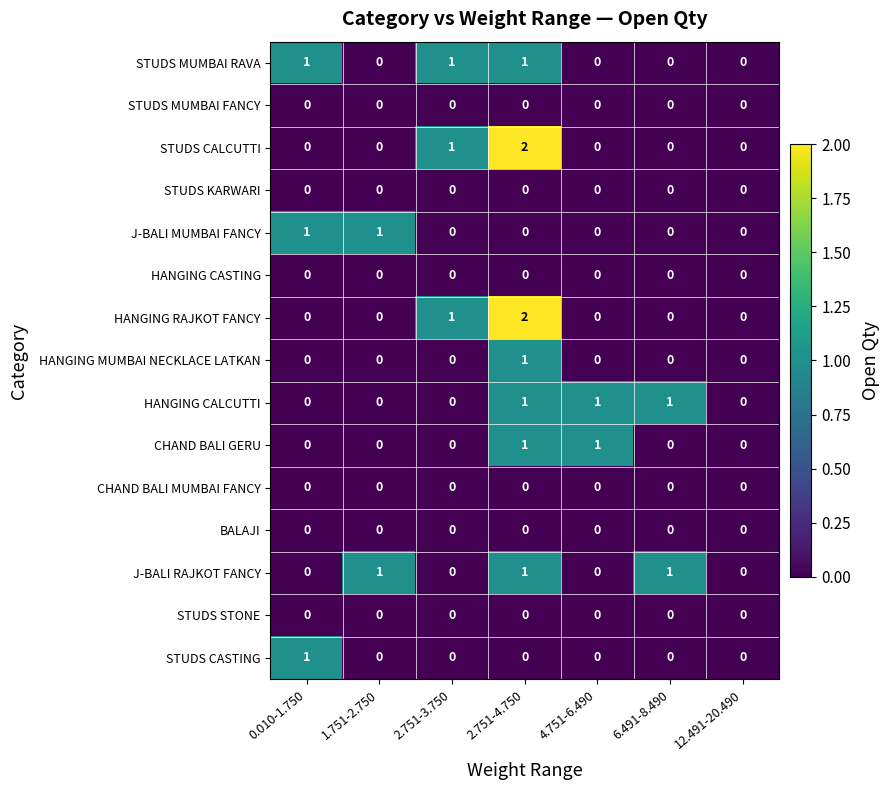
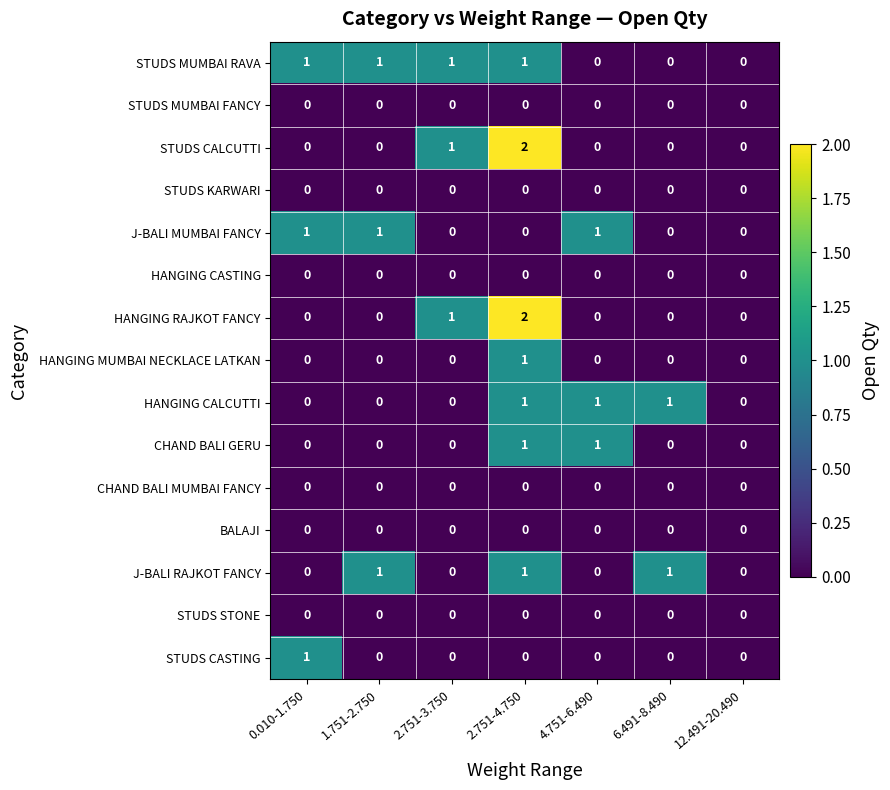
STUDS MUMBAI RAVA, 1.751-2.750: 0 -> 1
J-BALI MUMBAI FANCY, 4.751-6.490: 0 -> 1
